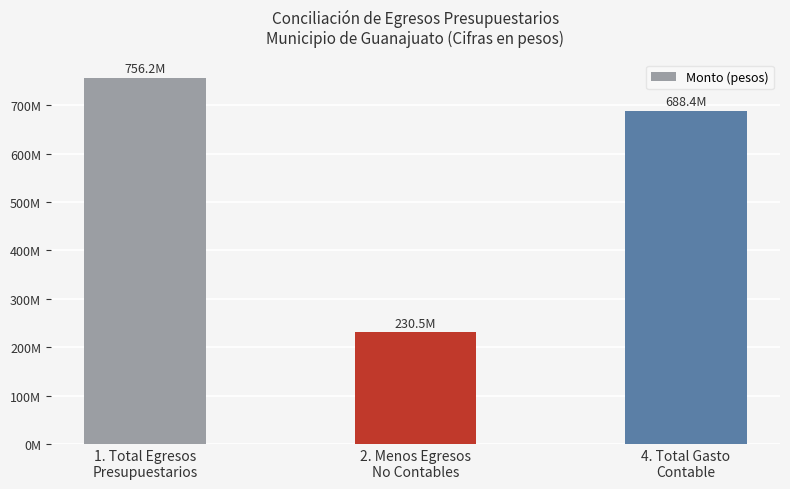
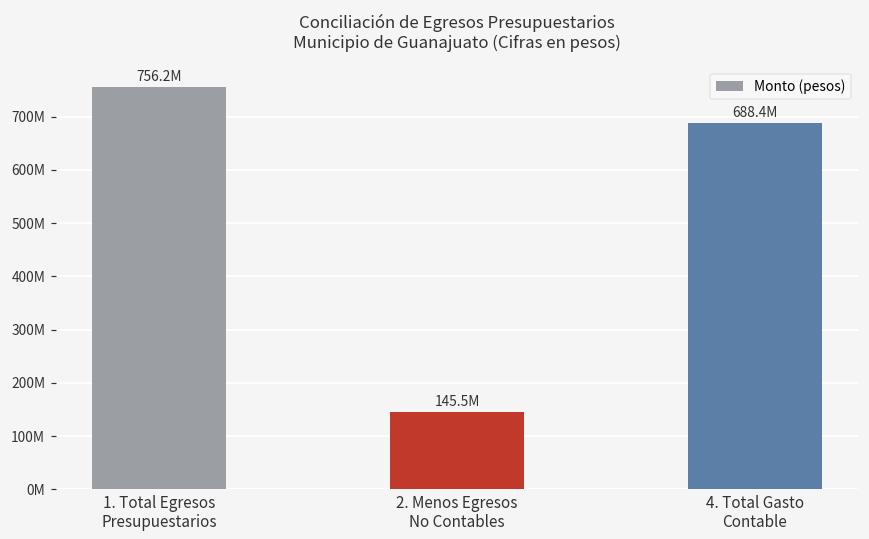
2. Menos Egresos No Contables: 230.5M -> 145.5M
